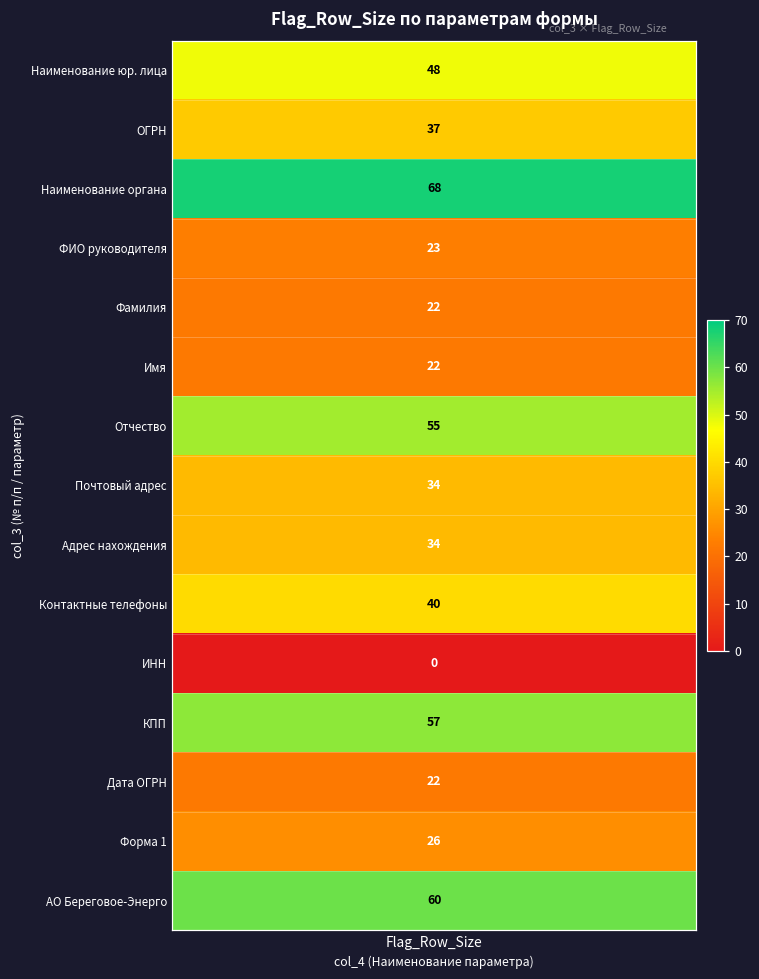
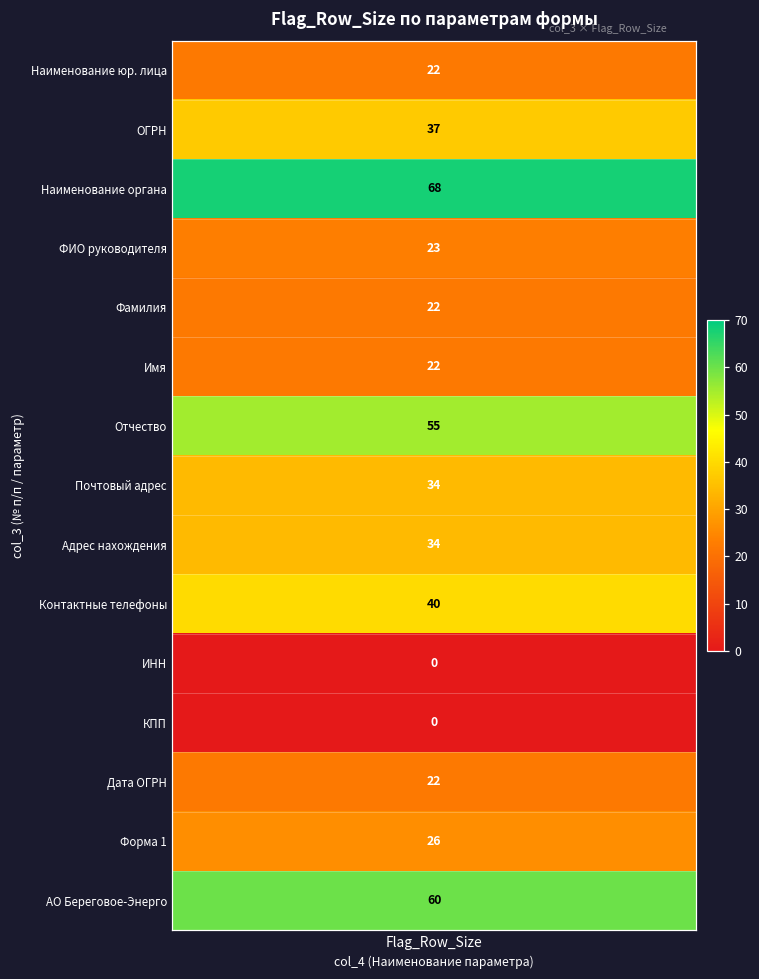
Наименование юр. лица, Flag_Row_Size: 48 -> 22
КПП, Flag_Row_Size: 57 -> 0
